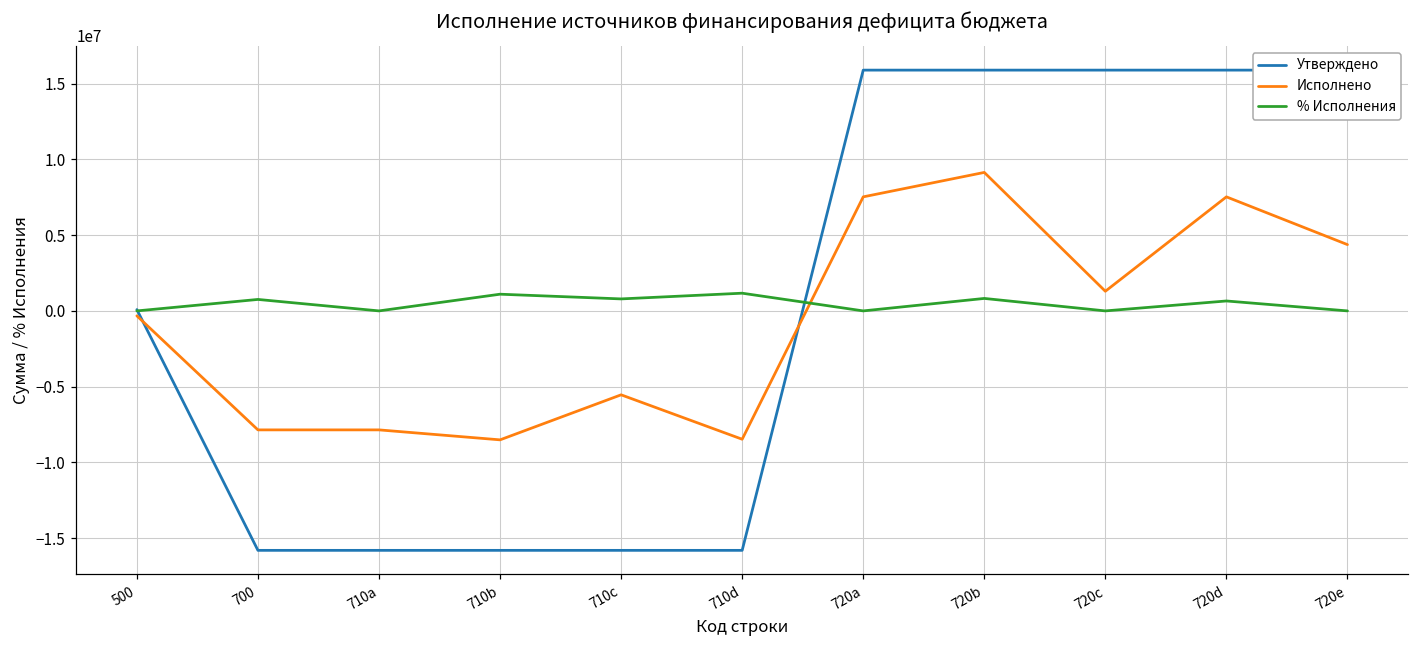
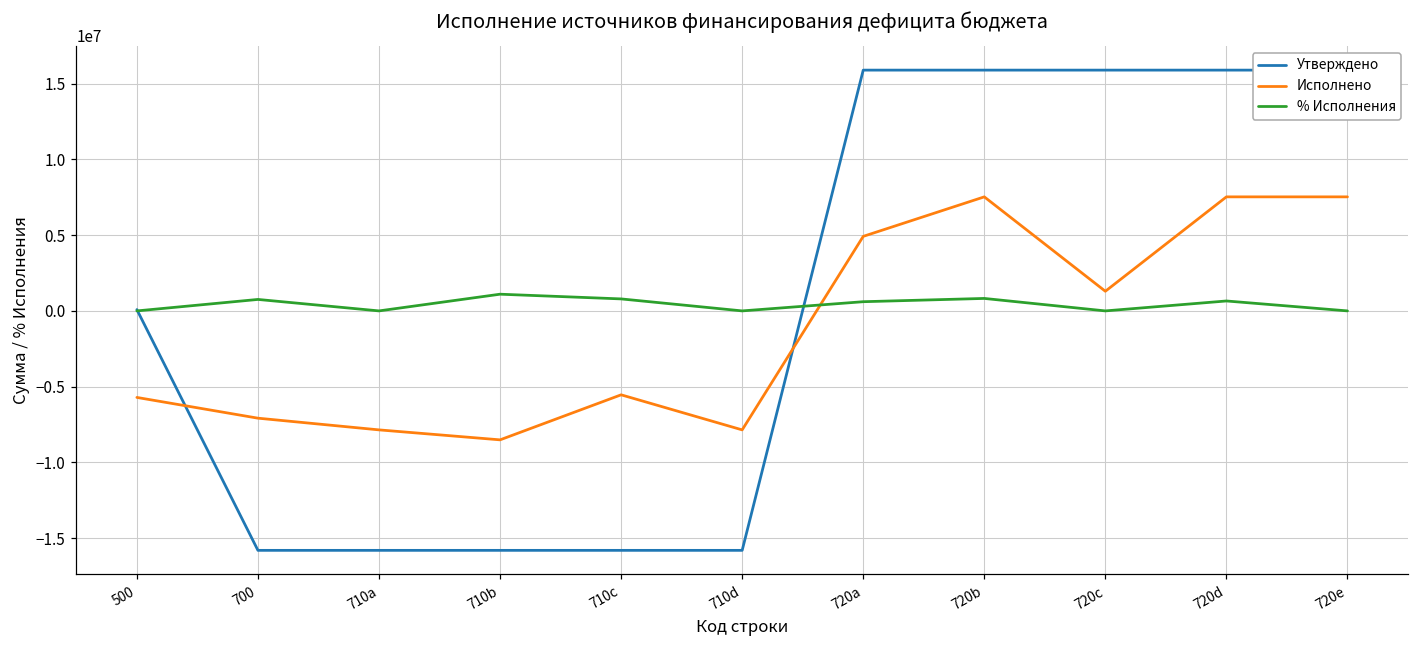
Исполнено, 500: -300000 -> -5700000
Исполнено, 700: -7900000 -> -7100000
Исполнено, 710d: -8500000 -> -7900000
% Исполнения, 710d: 1200000 -> 0
Исполнено, 720a: 7500000 -> 4900000
% Исполнения, 720a: 0 -> 600000
Исполнено, 720b: 9100000 -> 7500000
Исполнено, 720e: 4400000 -> 7500000
